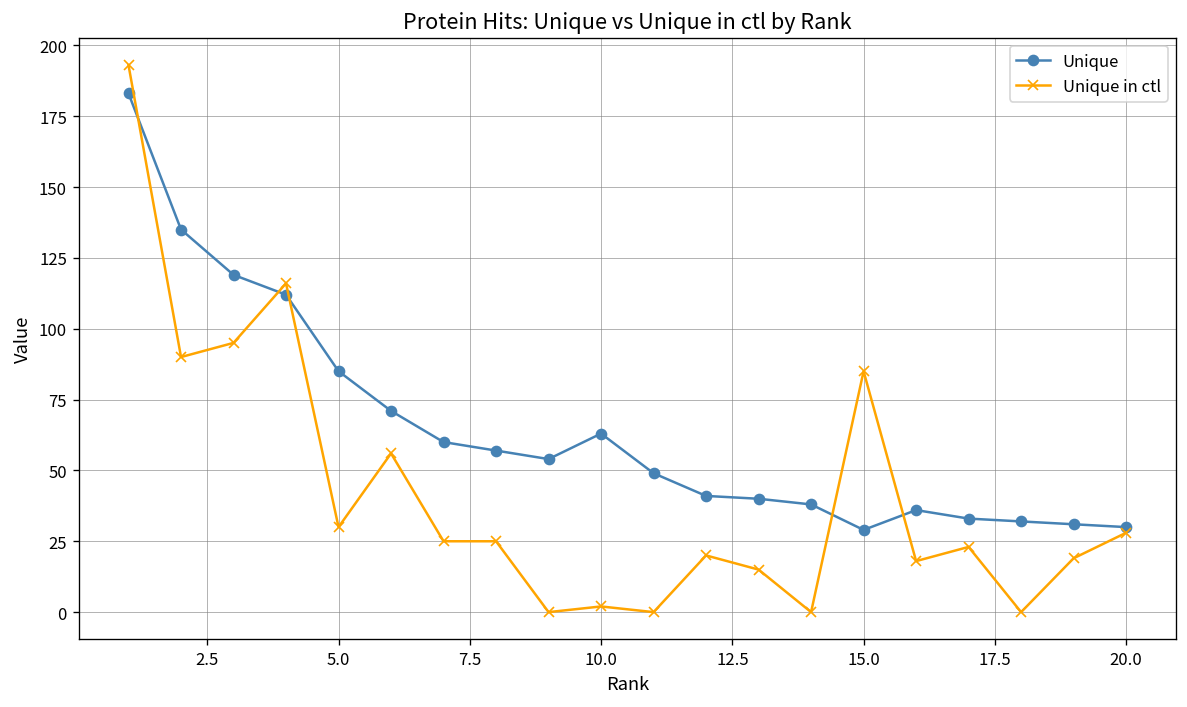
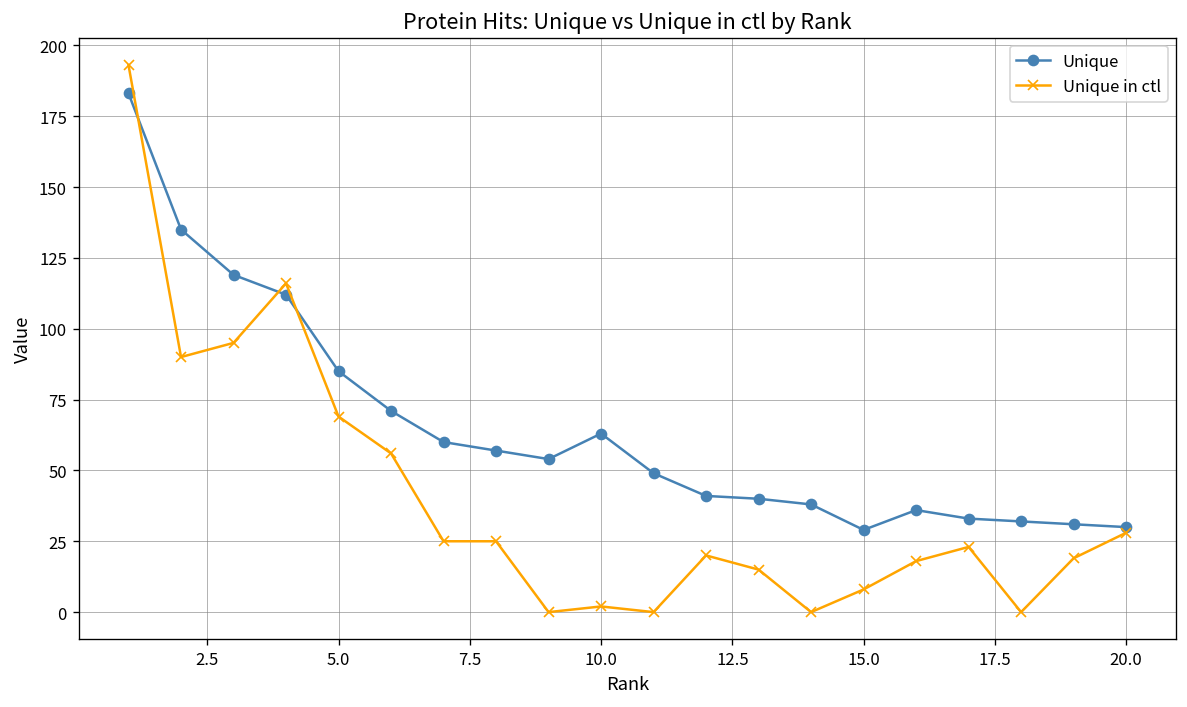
Unique in ctl, 5.0: 30 -> 69
Unique in ctl, 15.0: 85 -> 8
